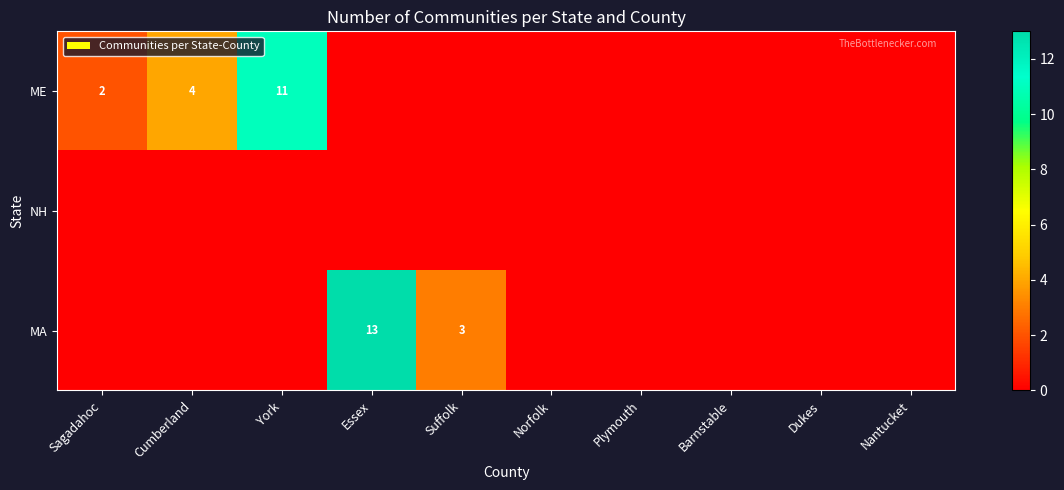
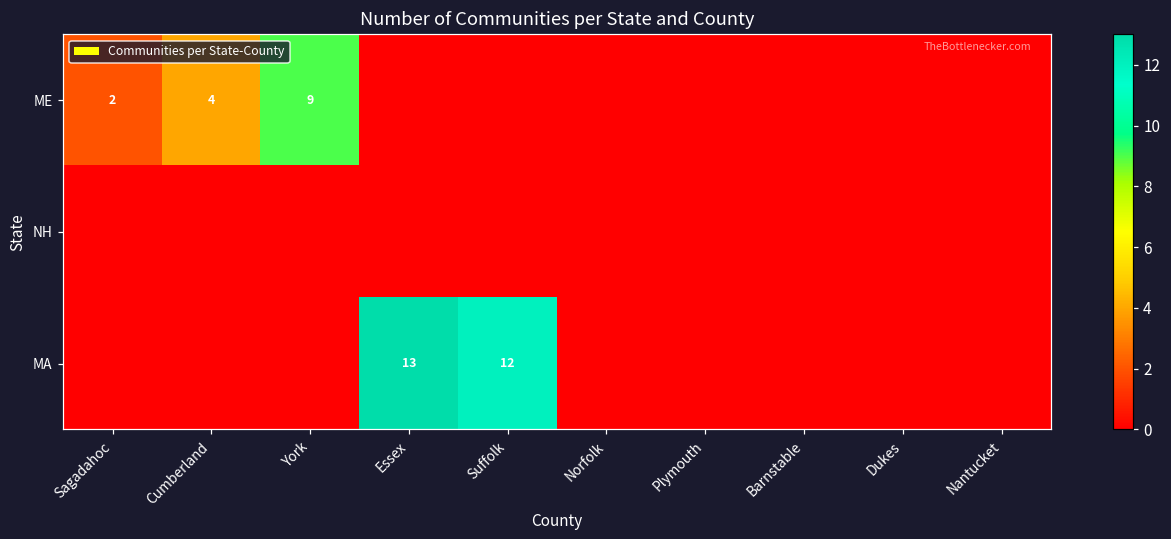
ME, York: 11 -> 9
MA, Suffolk: 3 -> 12
